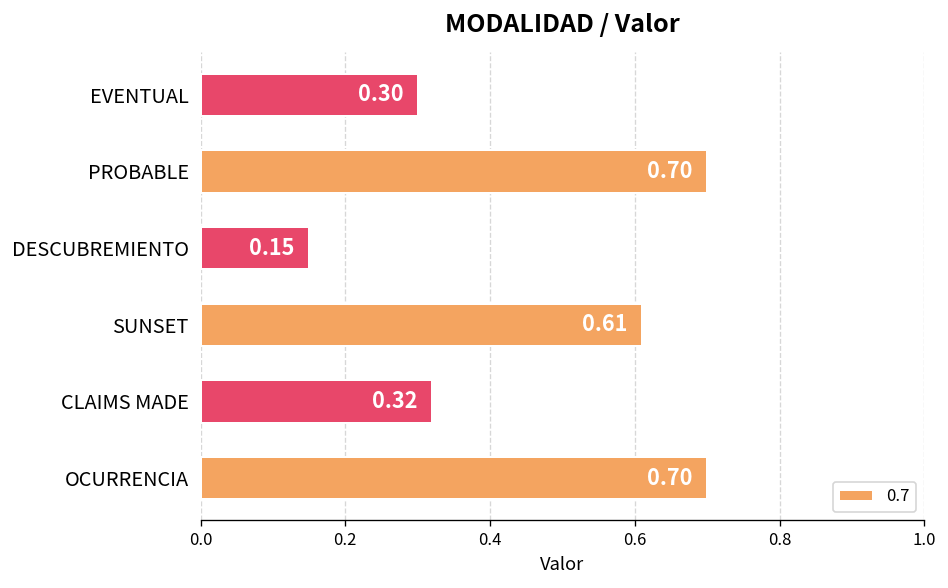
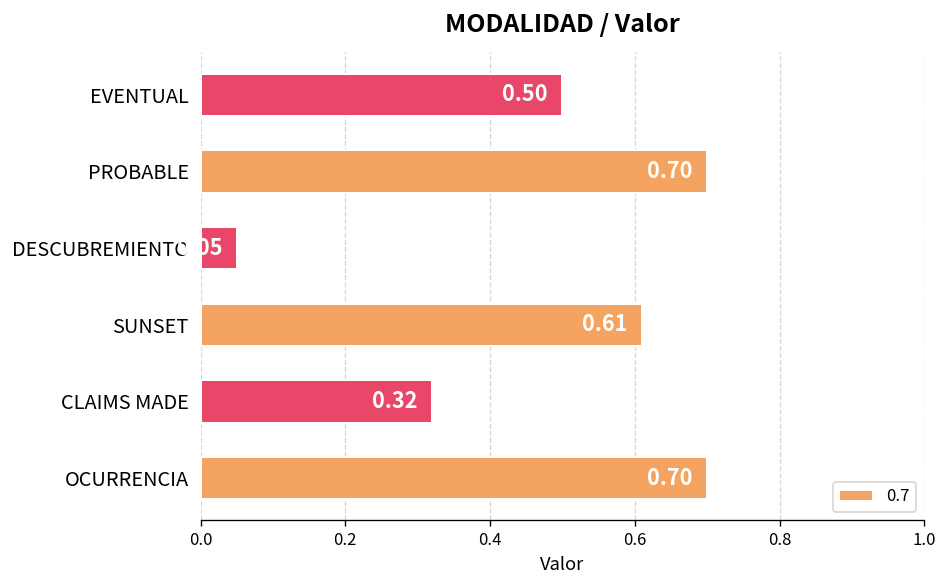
EVENTUAL: 0.30 -> 0.50
DESCUBREMIENTO: 0.15 -> 0.05
